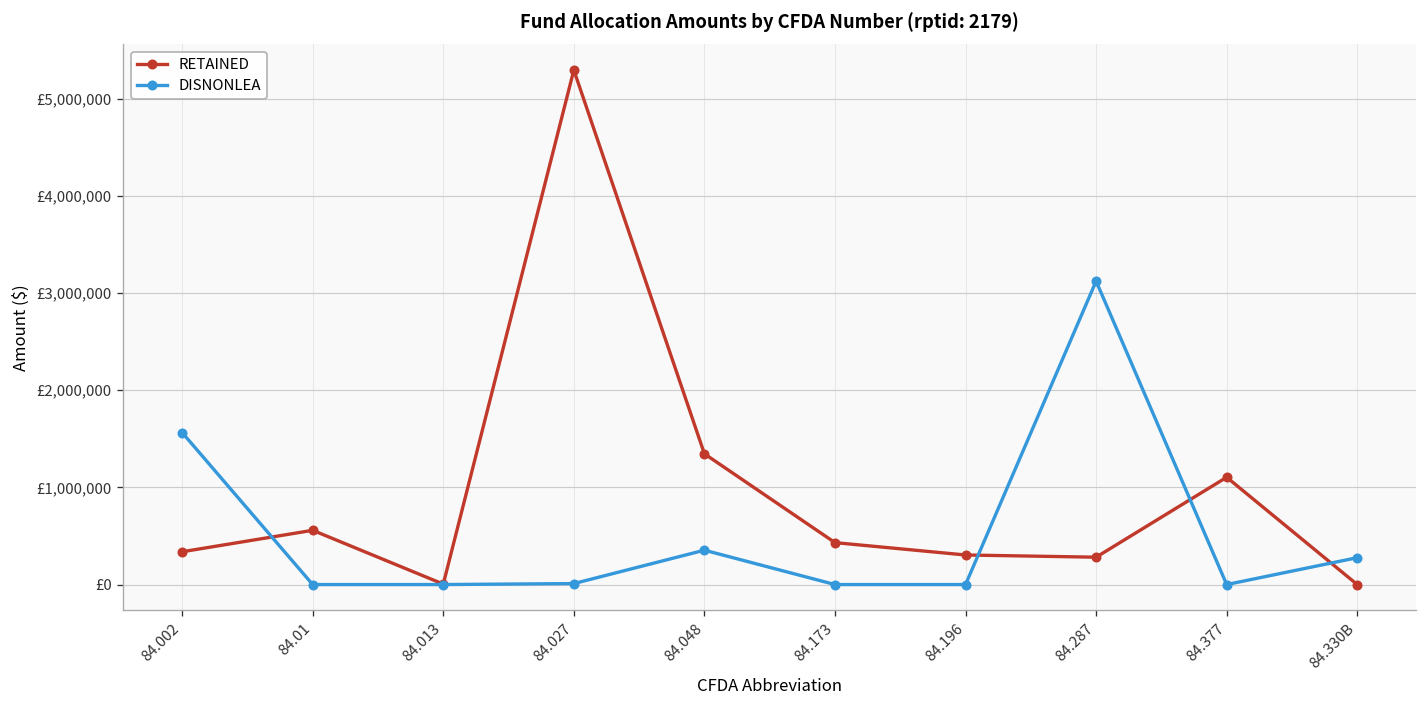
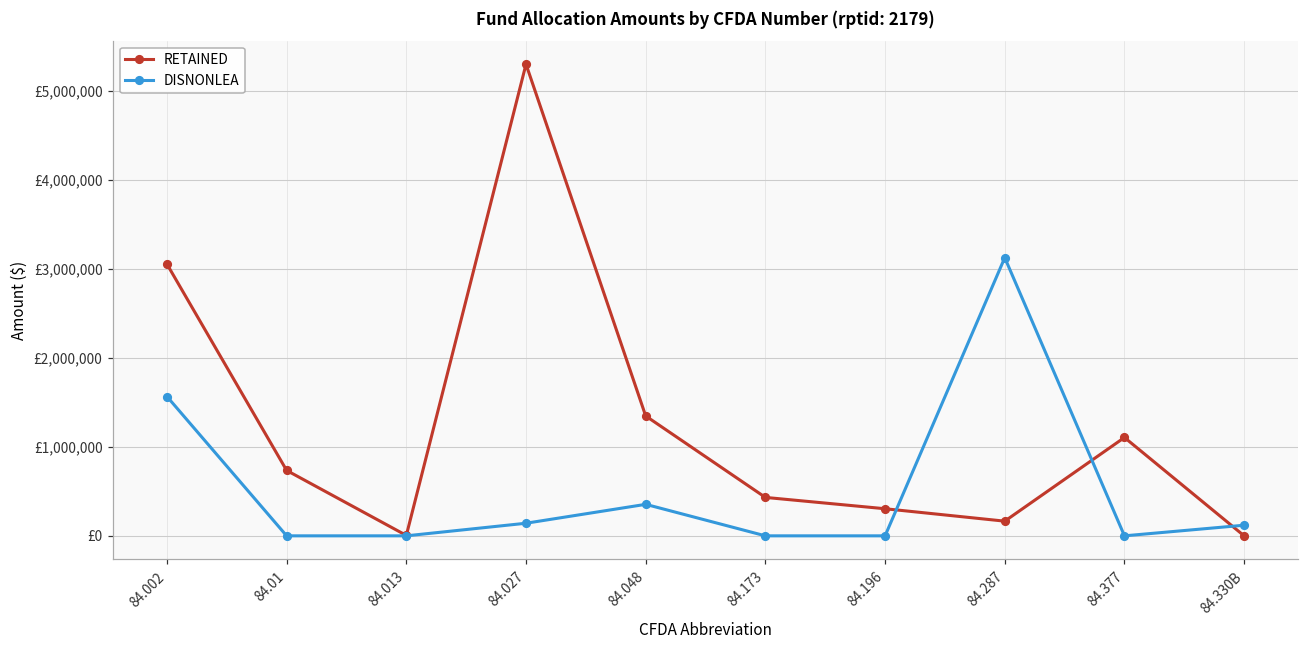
RETAINED, 84.002: £300,000 -> £3,100,000
RETAINED, 84.01: £600,000 -> £700,000
DISNONLEA, 84.027: £0 -> £100,000
RETAINED, 84.287: £300,000 -> £200,000
DISNONLEA, 84.330B: £300,000 -> £100,000
